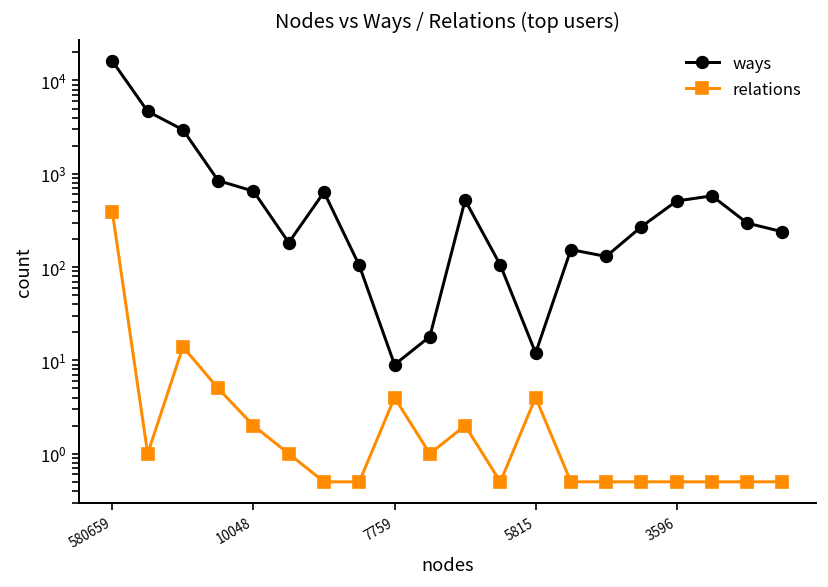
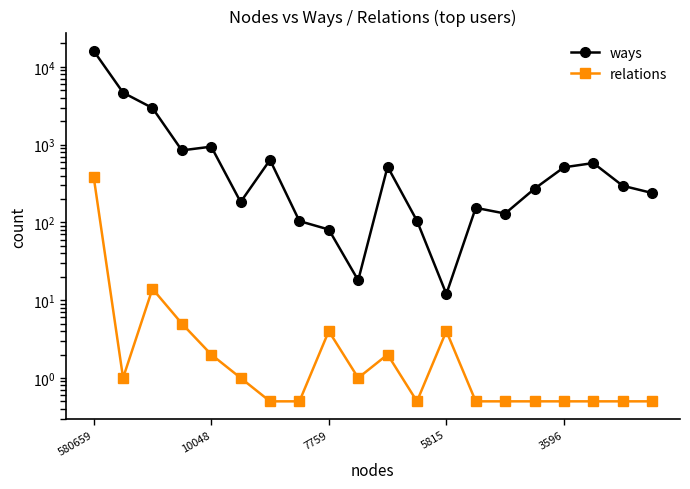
ways, 10048: 700 -> 900
ways, 7759: 9 -> 80
